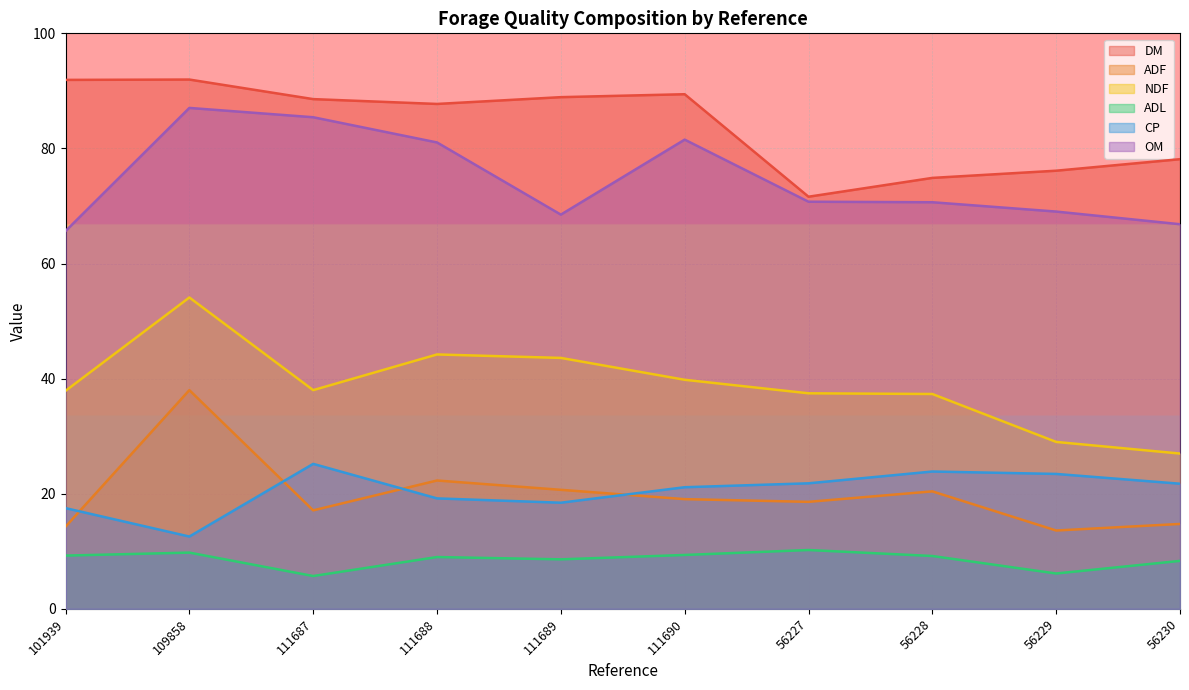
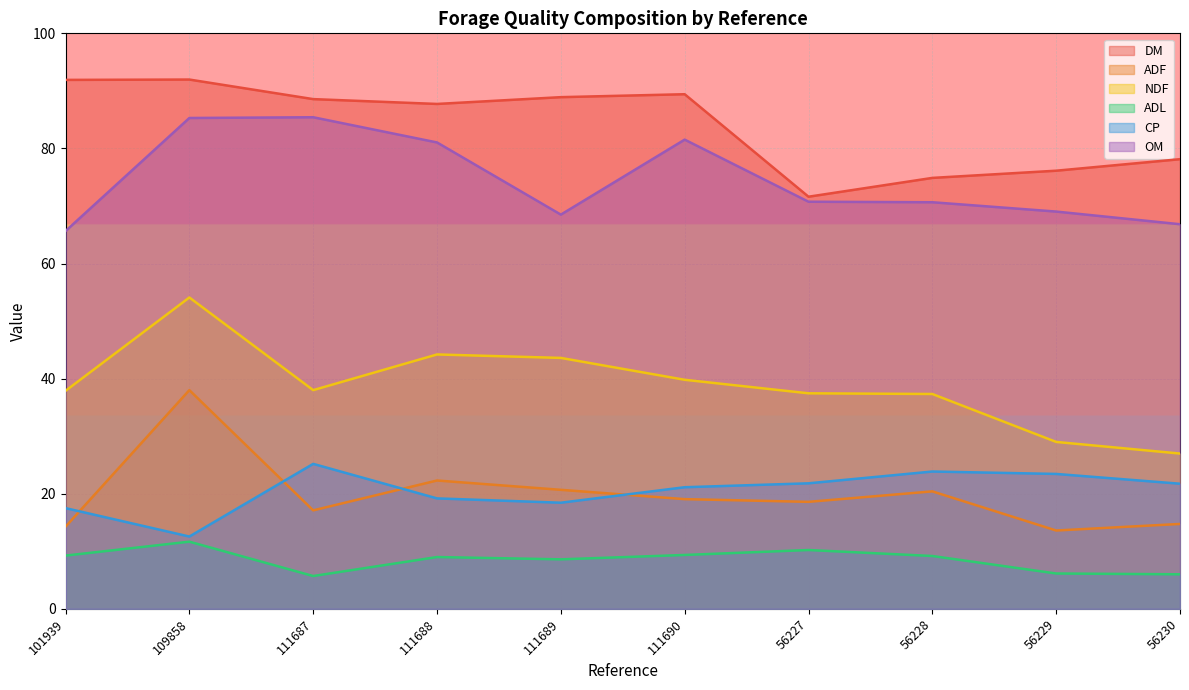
ADL, 109858: 10 -> 12
OM, 109858: 87 -> 85
ADL, 56230: 8 -> 6
